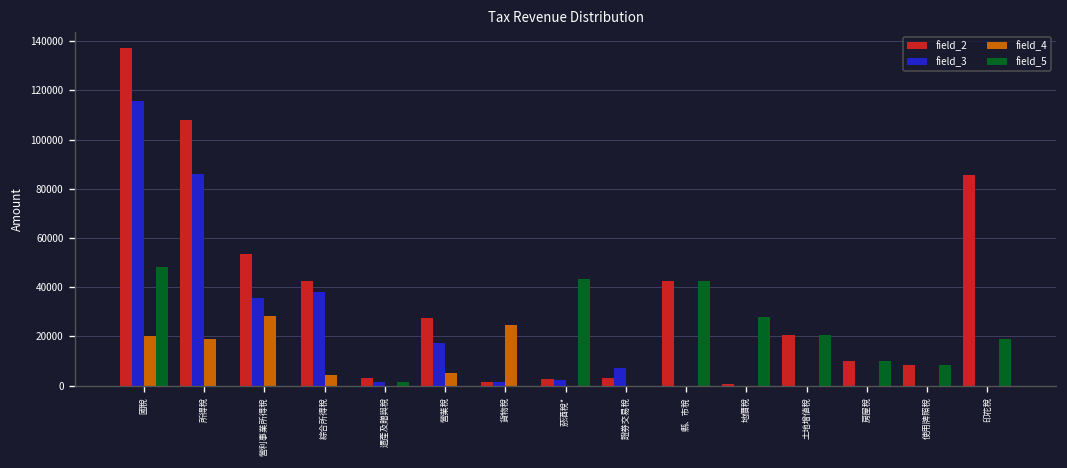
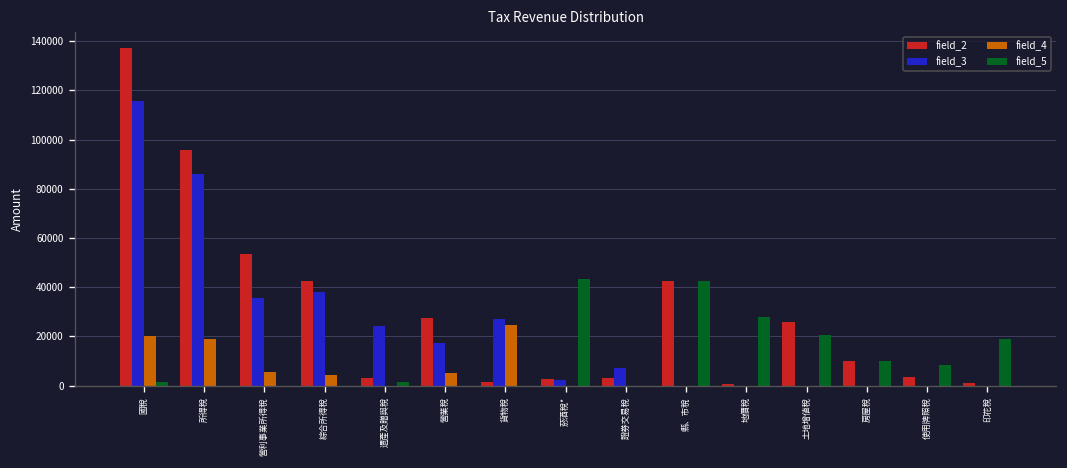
field_5, 國稅: 48000 -> 2000
field_2, 所得稅: 108000 -> 96000
field_4, 營利事業所得稅: 28000 -> 5000
field_3, 遗產及贈與稅: 1000 -> 24000
field_3, 貨物稅: 1000 -> 27000
field_2, 土地增値稅: 21000 -> 26000
field_2, 使用牌照稅: 8000 -> 4000
field_2, 印花稅: 85000 -> 1000
